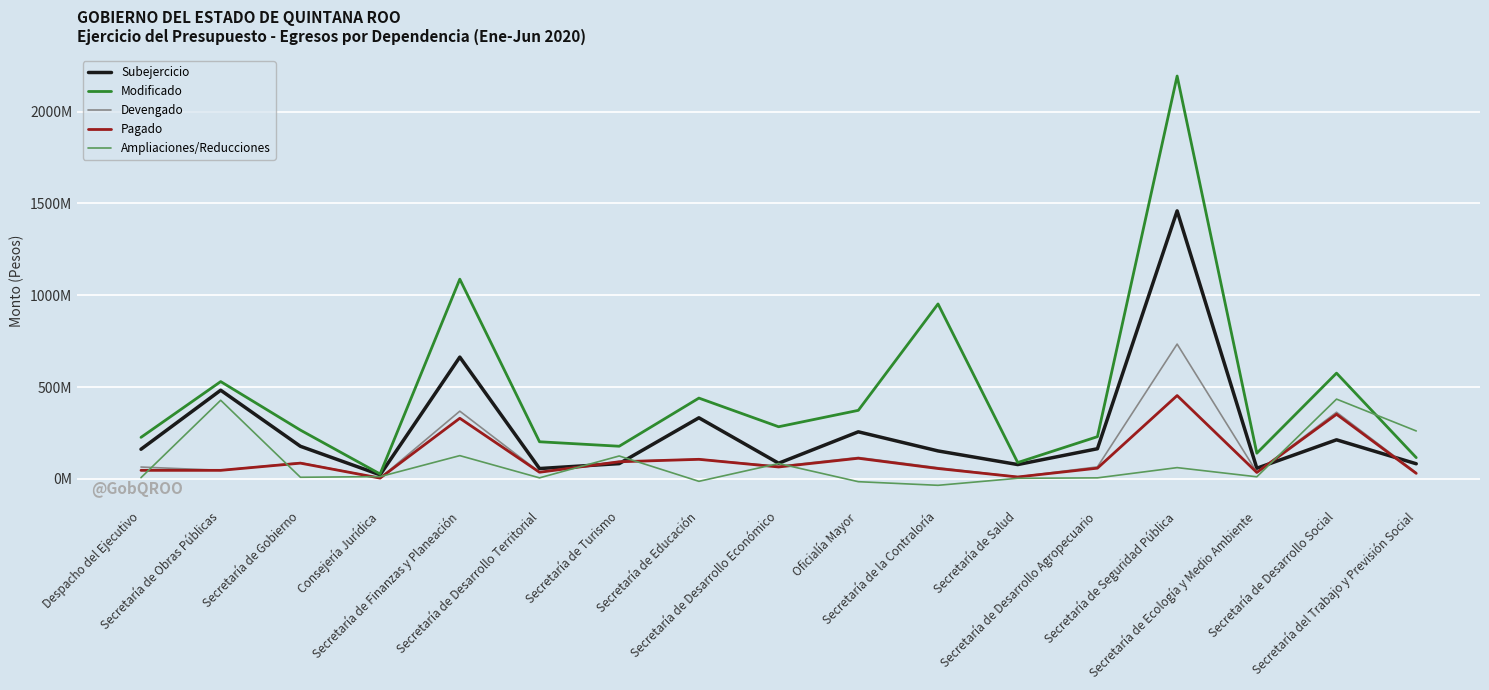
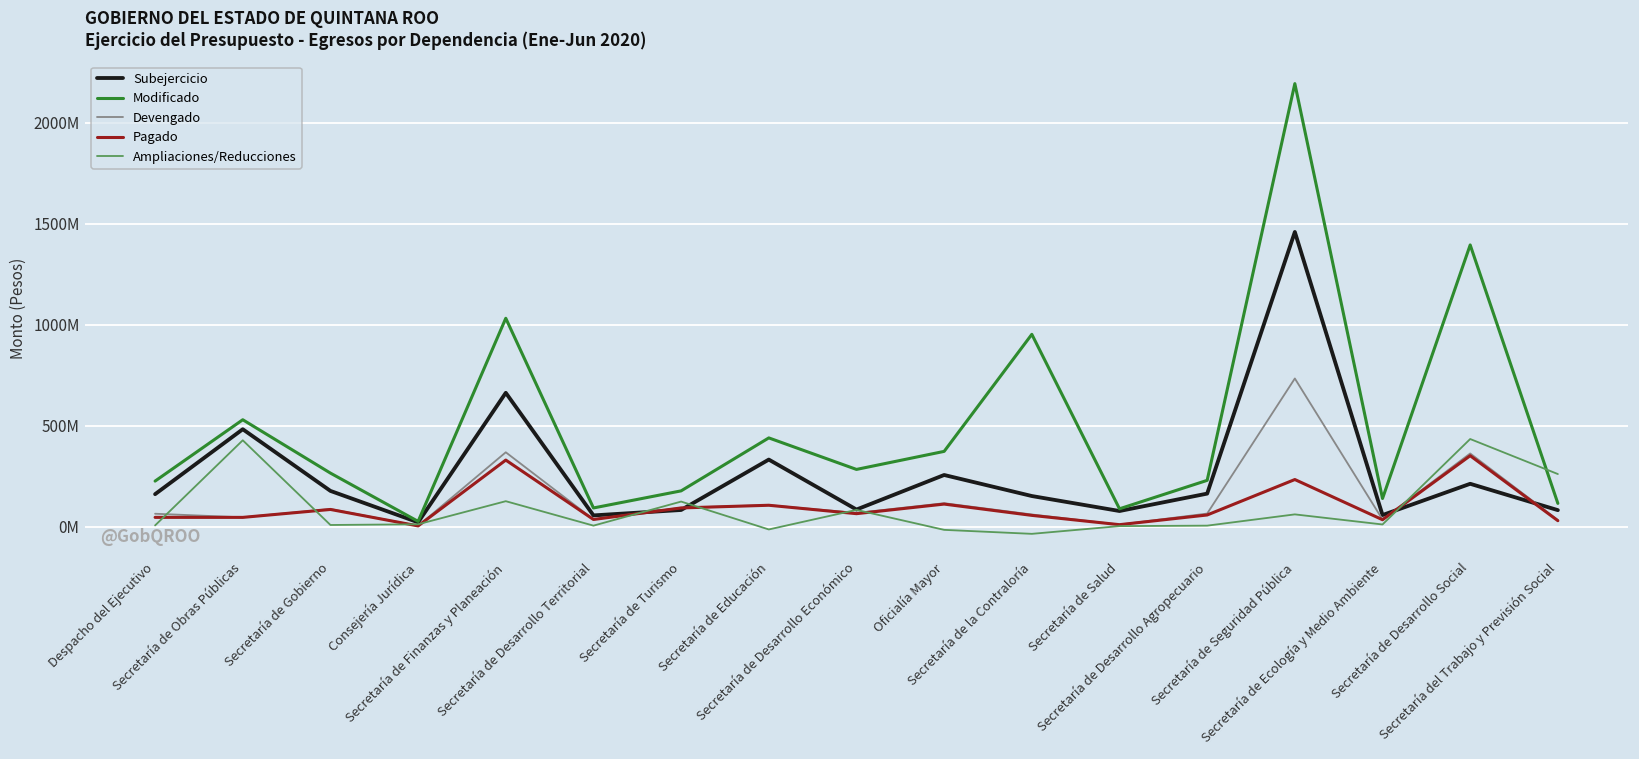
Modificado, Secretaría de Finanzas y Planeación: 1090000000 -> 1030000000
Modificado, Secretaría de Desarrollo Territorial: 200000000 -> 90000000
Pagado, Secretaría de Seguridad Pública: 450000000 -> 230000000
Modificado, Secretaría de Desarrollo Social: 580000000 -> 1400000000
